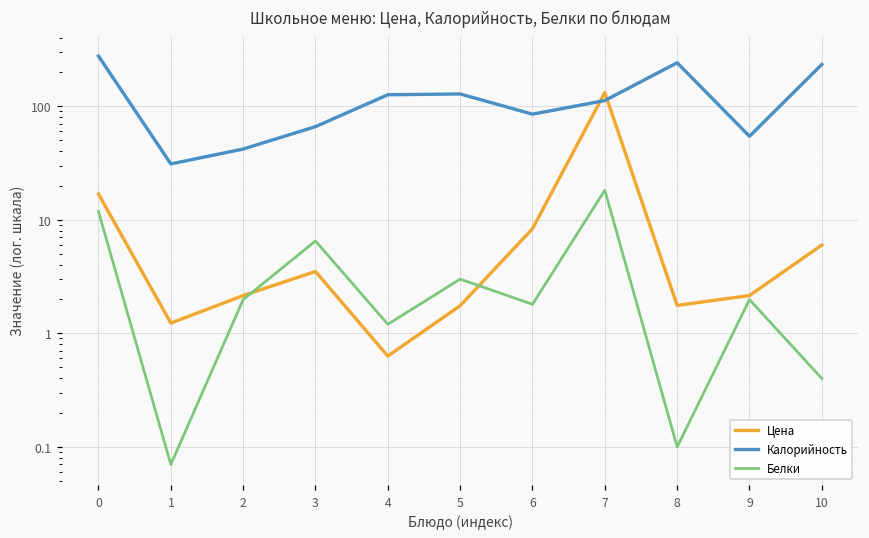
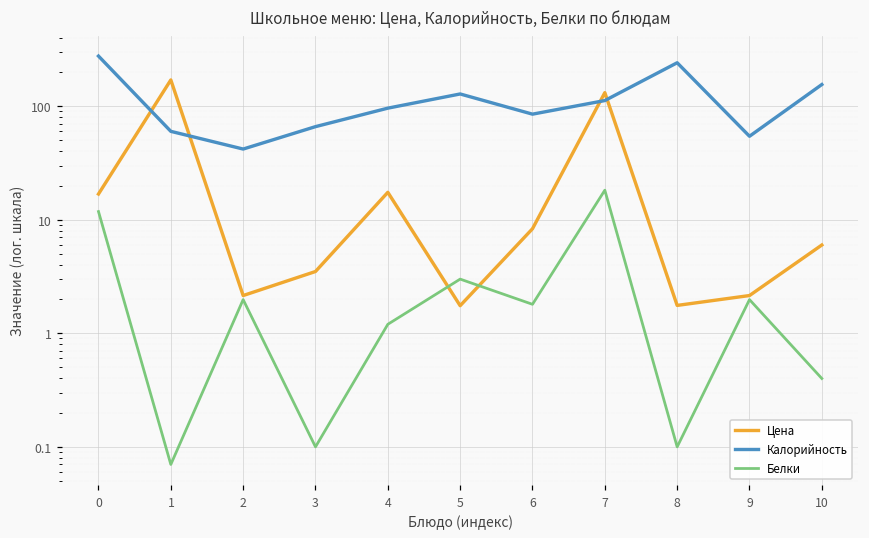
Цена, 1: 1.2 -> 170
Калорийность, 1: 31 -> 60
Белки, 3: 7 -> 0.1
Цена, 4: 0.6 -> 17
Калорийность, 4: 130 -> 100
Калорийность, 10: 230 -> 160
